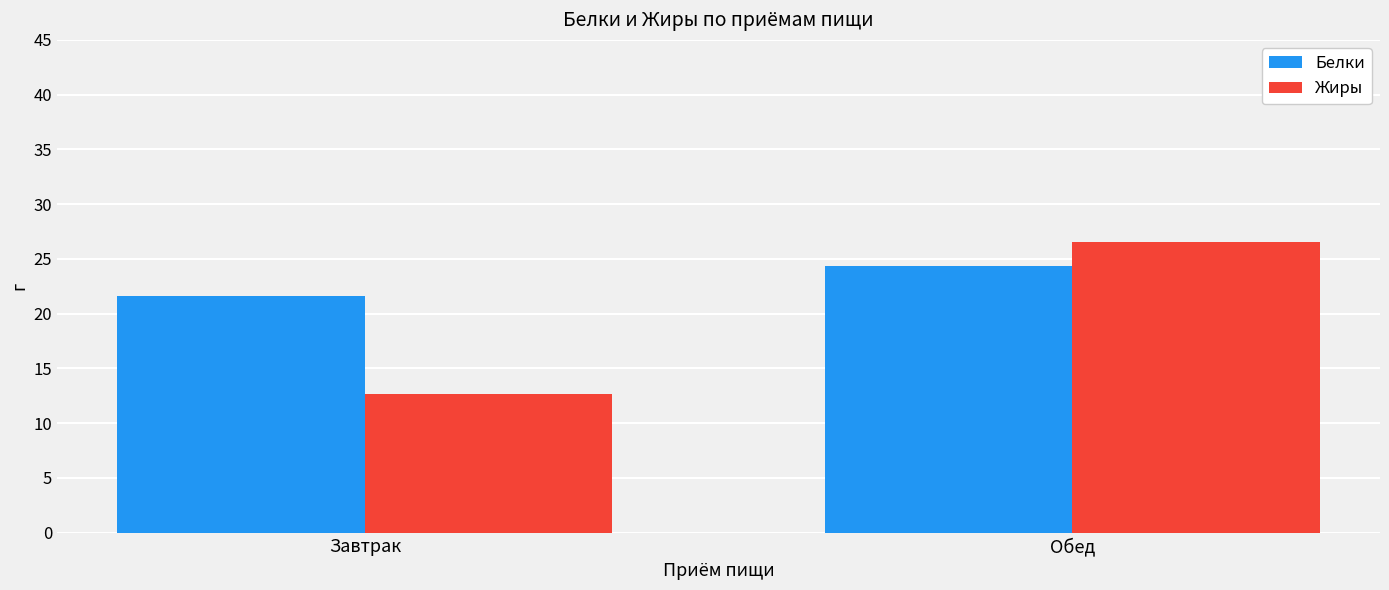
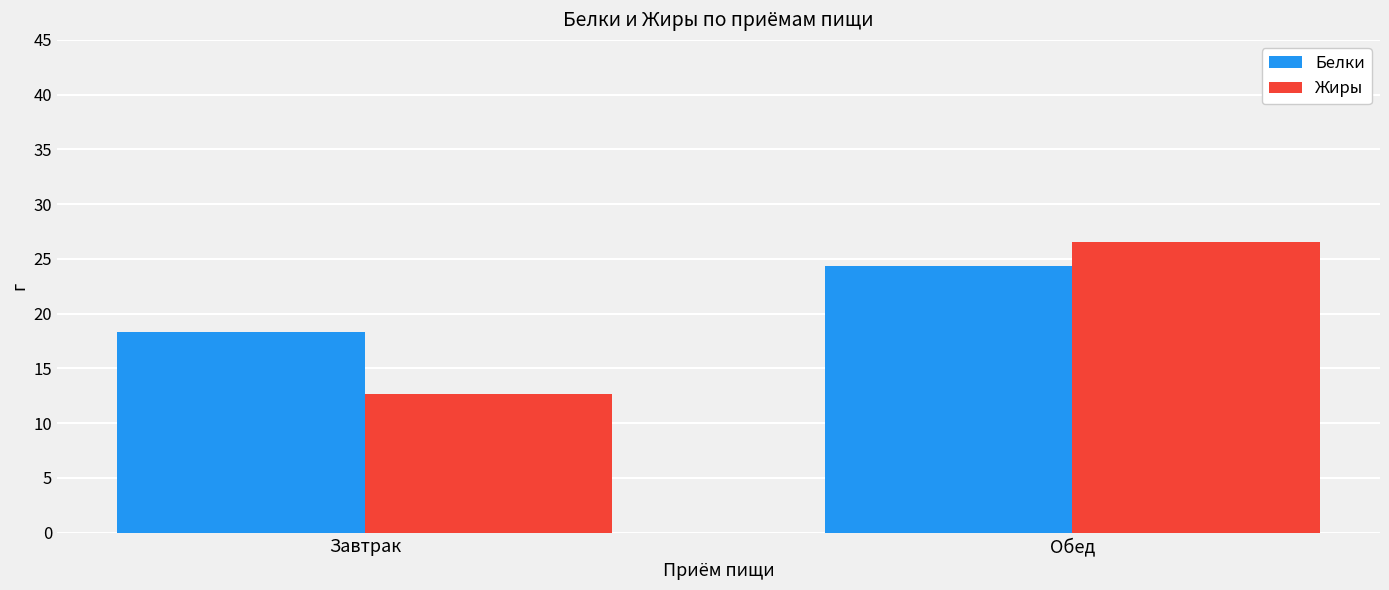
Белки, Завтрак: 21.6 -> 18.3
